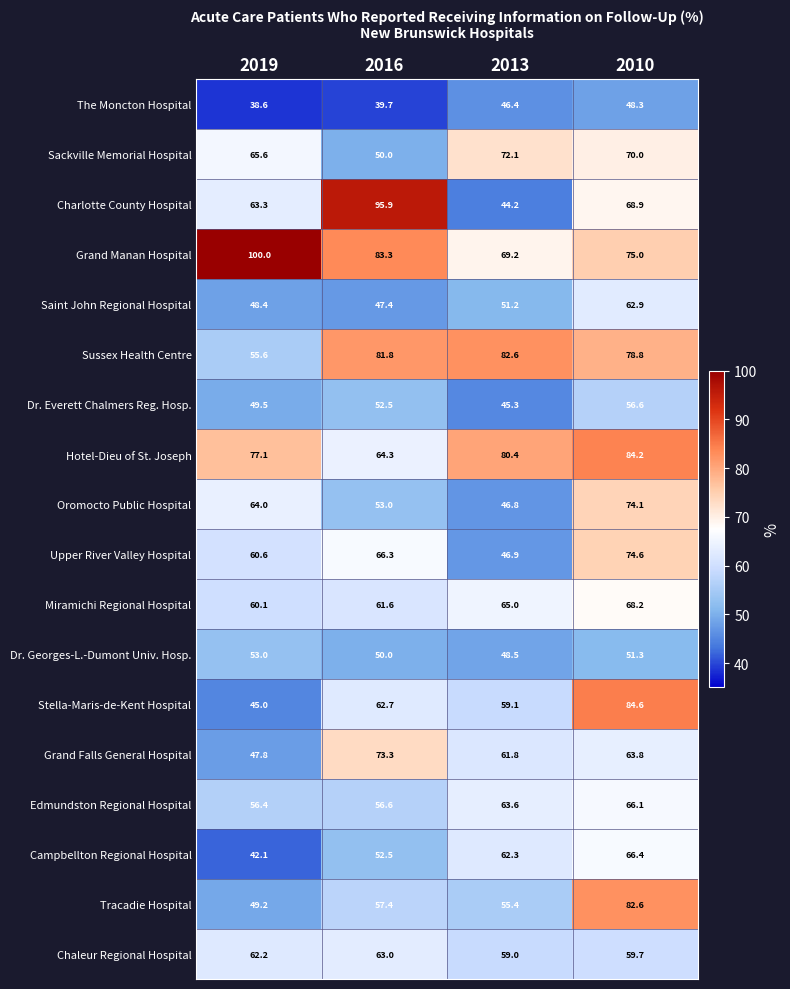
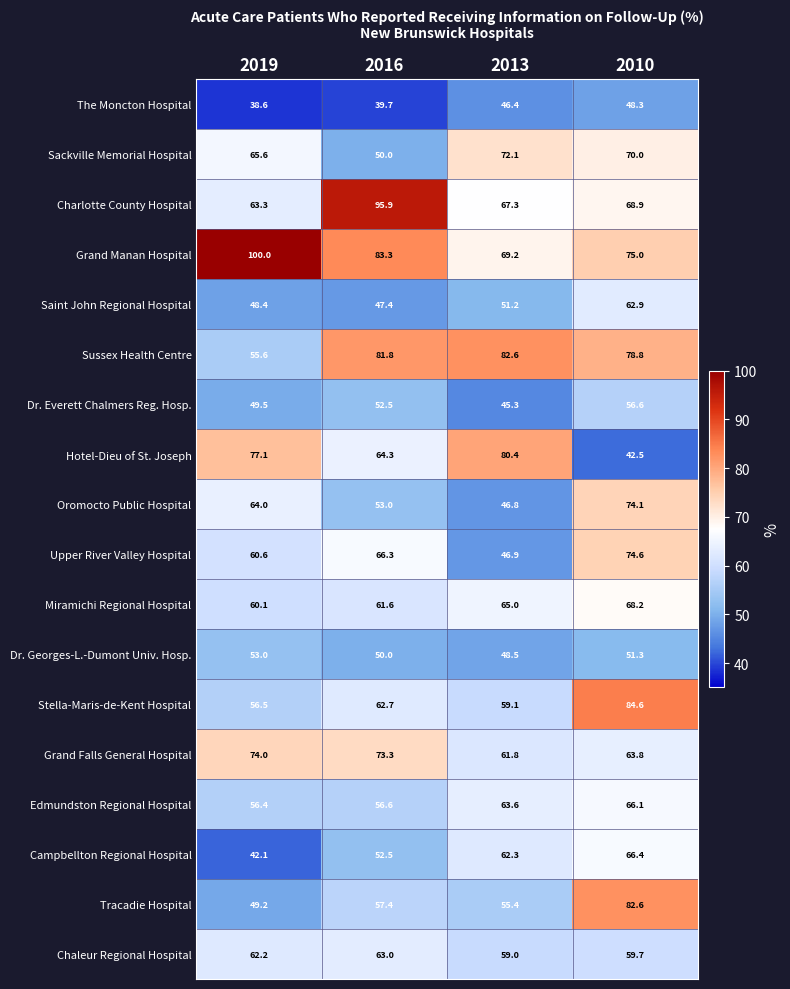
Charlotte County Hospital, 2013: 44.2 -> 67.3
Hotel-Dieu of St. Joseph, 2010: 84.2 -> 42.5
Stella-Maris-de-Kent Hospital, 2019: 45.0 -> 56.5
Grand Falls General Hospital, 2019: 47.8 -> 74.0
